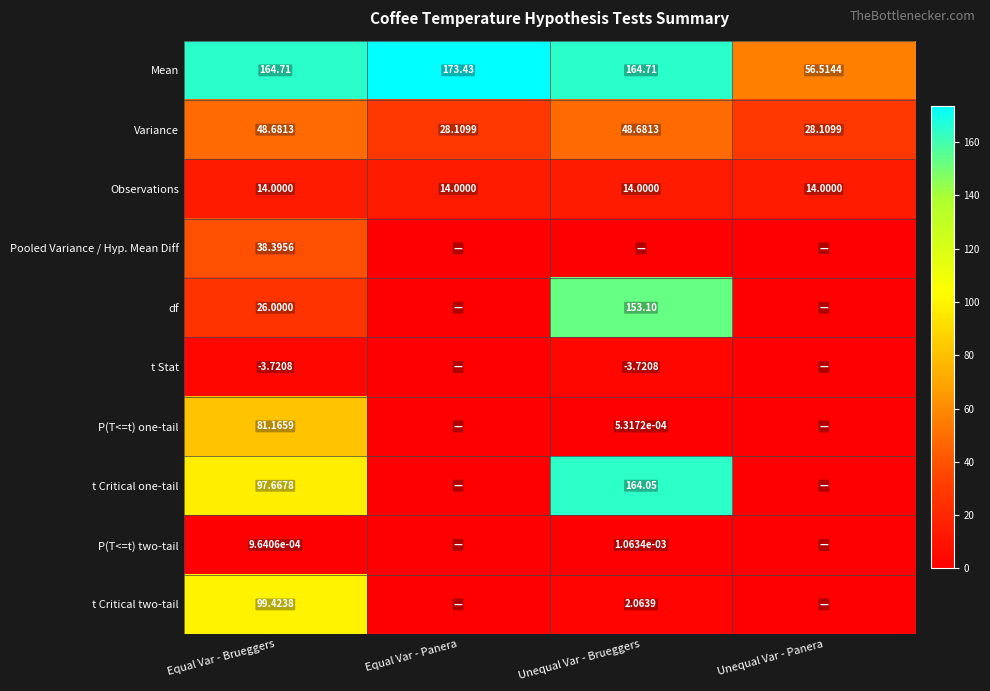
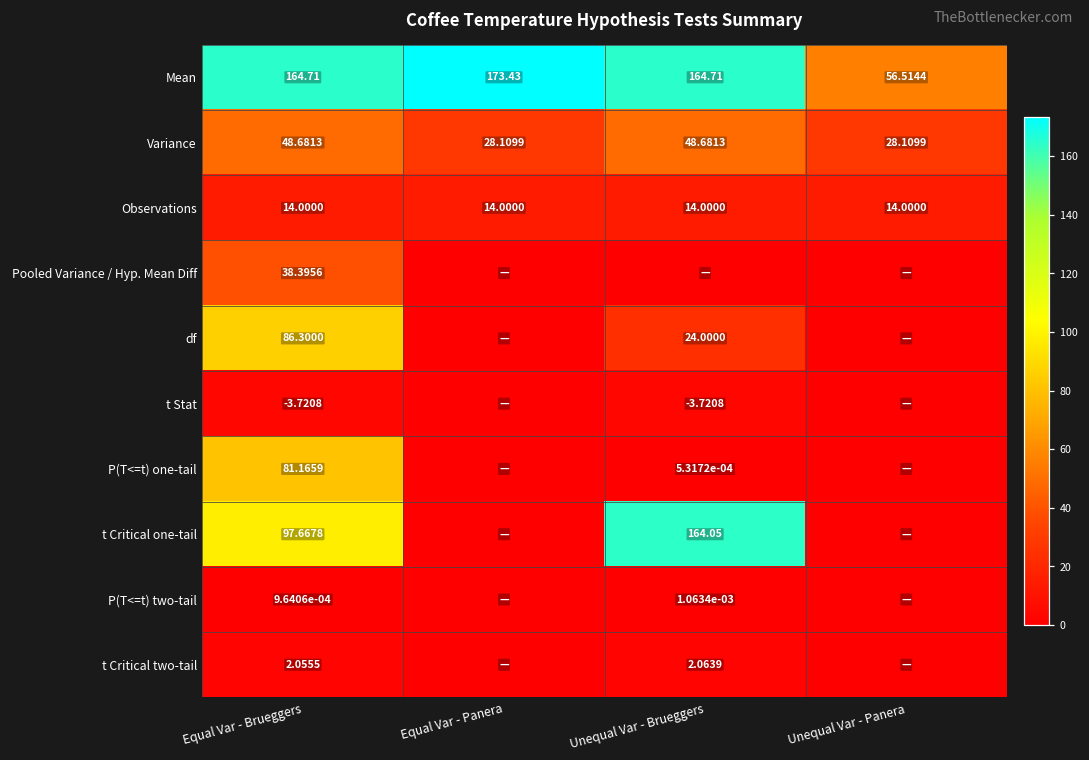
df, Equal Var - Brueggers: 26.0000 -> 86.3000
df, Unequal Var - Brueggers: 153.10 -> 24.0000
t Critical two-tail, Equal Var - Brueggers: 99.4238 -> 2.0555
